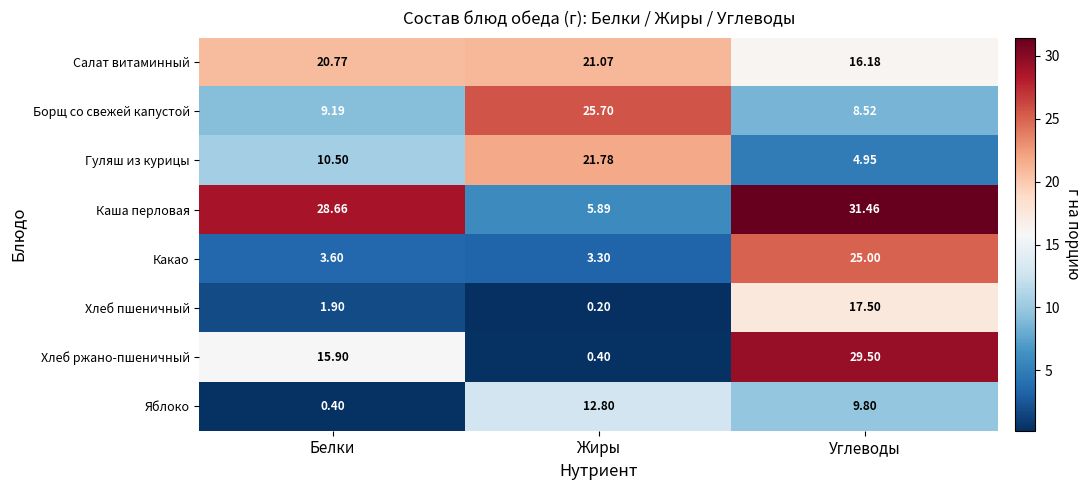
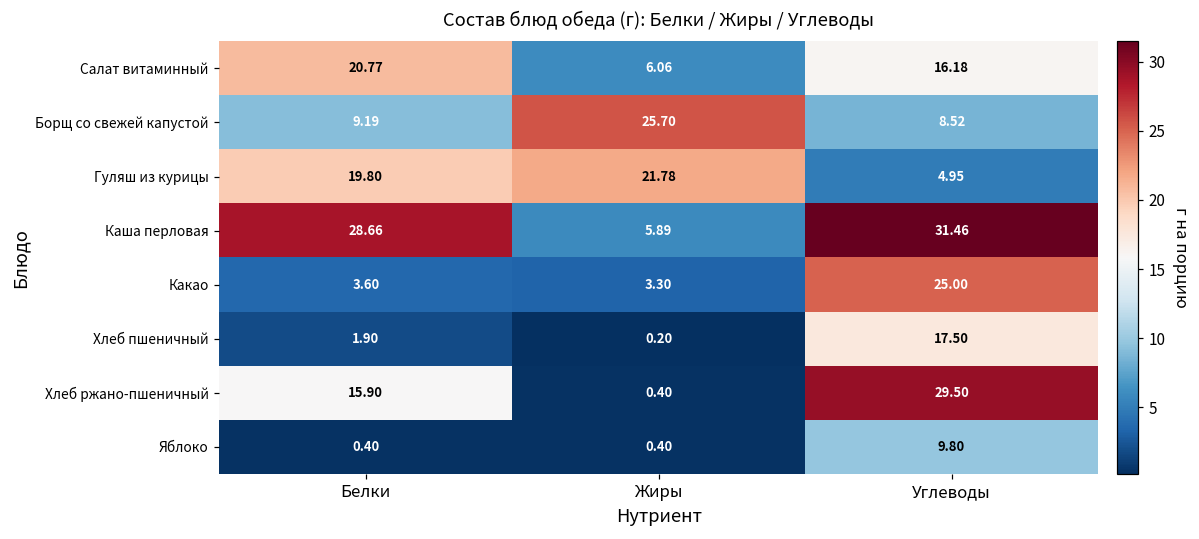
Салат витаминный, Жиры: 21.07 -> 6.06
Гуляш из курицы, Белки: 10.50 -> 19.80
Яблоко, Жиры: 12.80 -> 0.40
